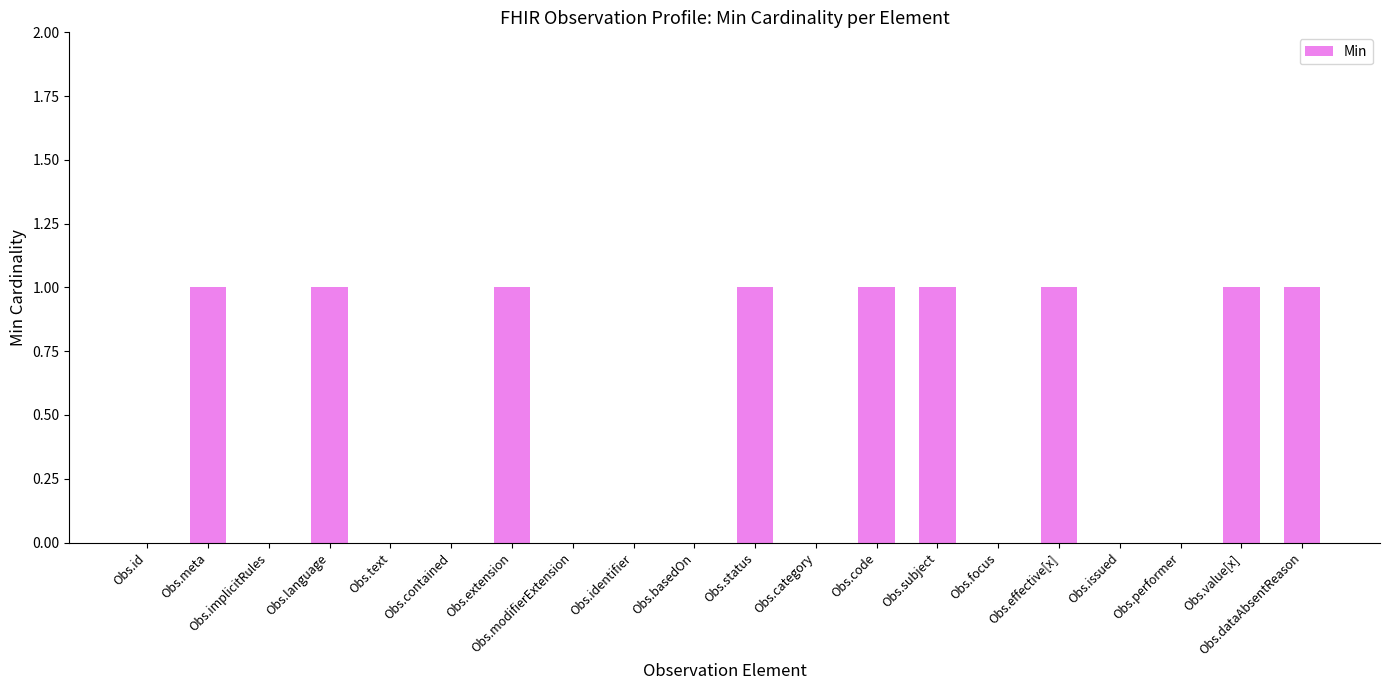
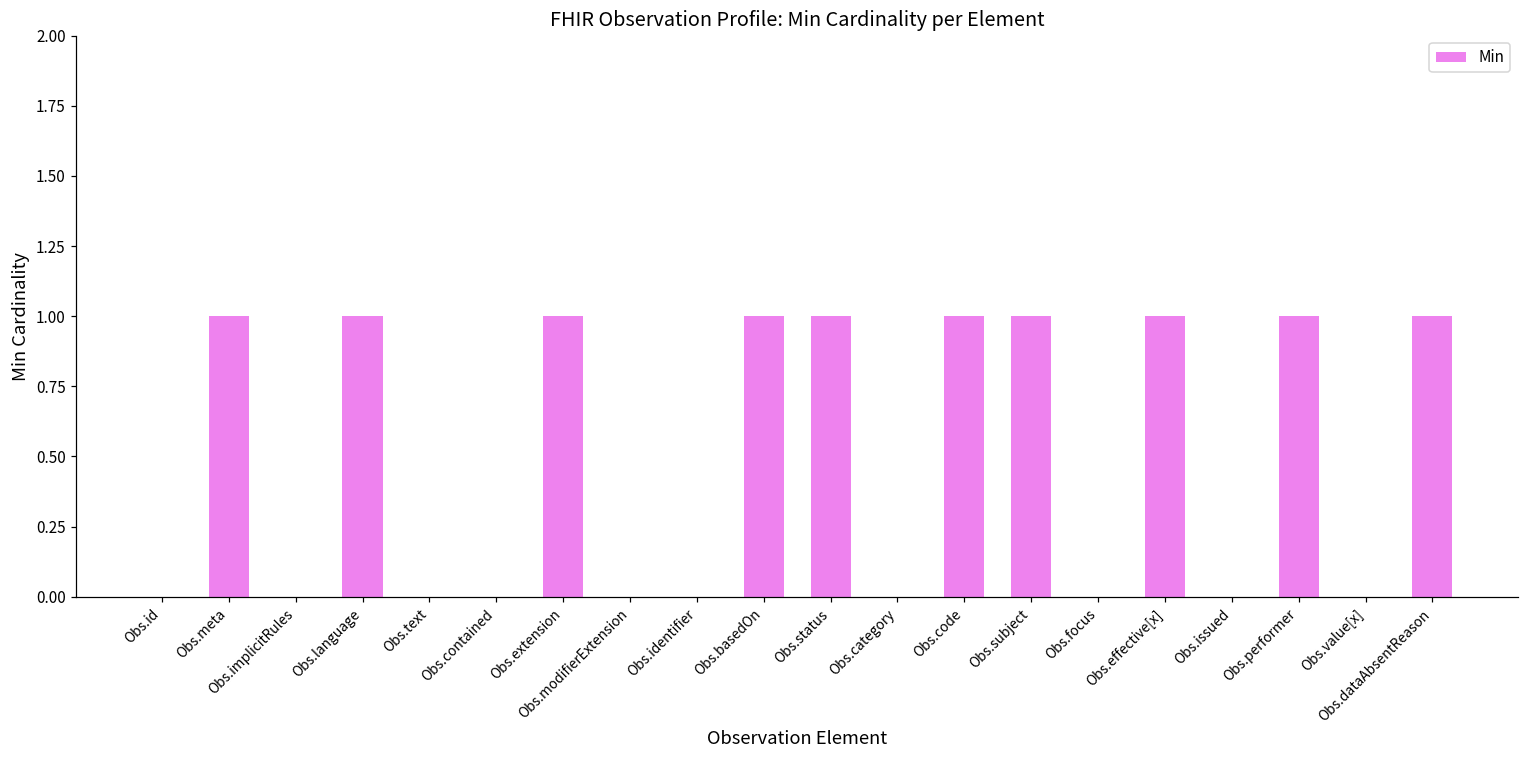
Obs.basedOn: 0 -> 1
Obs.performer: 0 -> 1
Obs.value[x]: 1 -> 0
